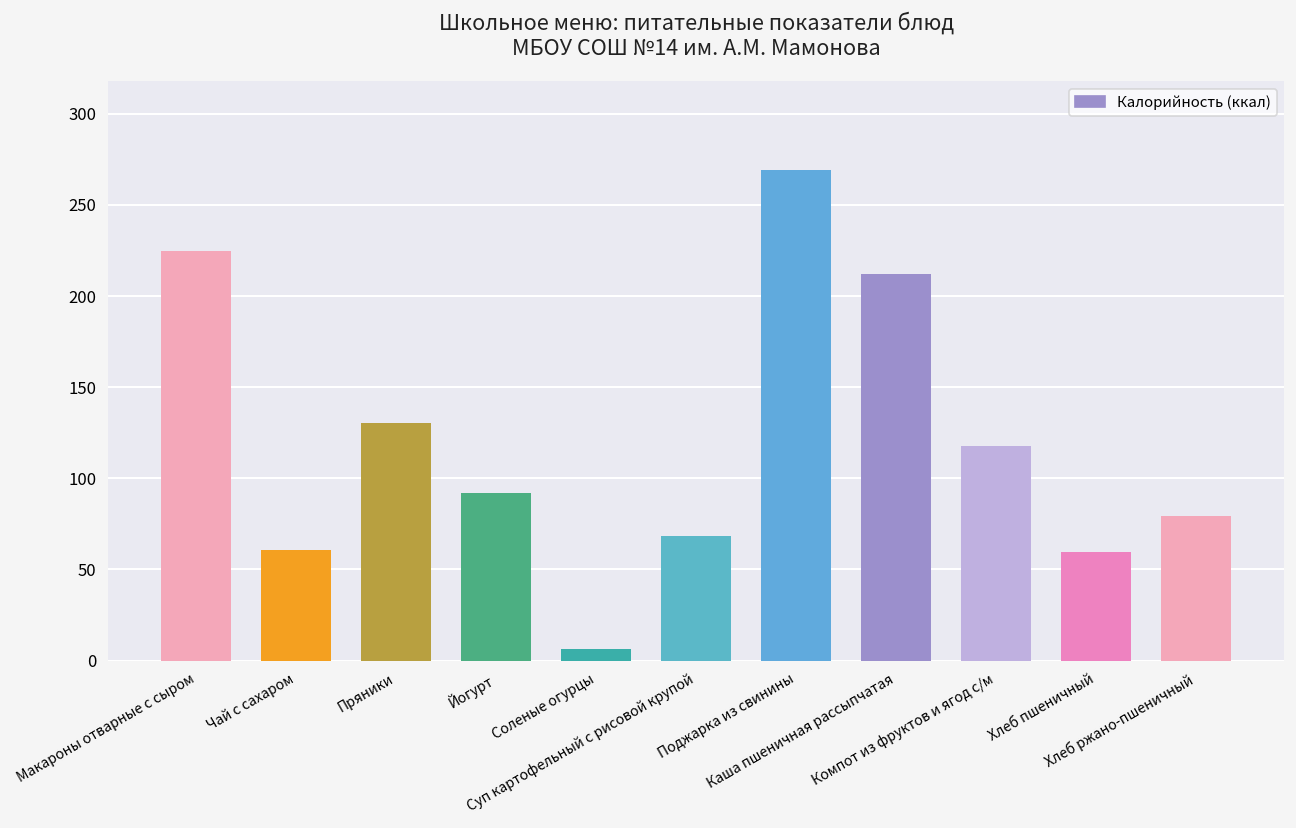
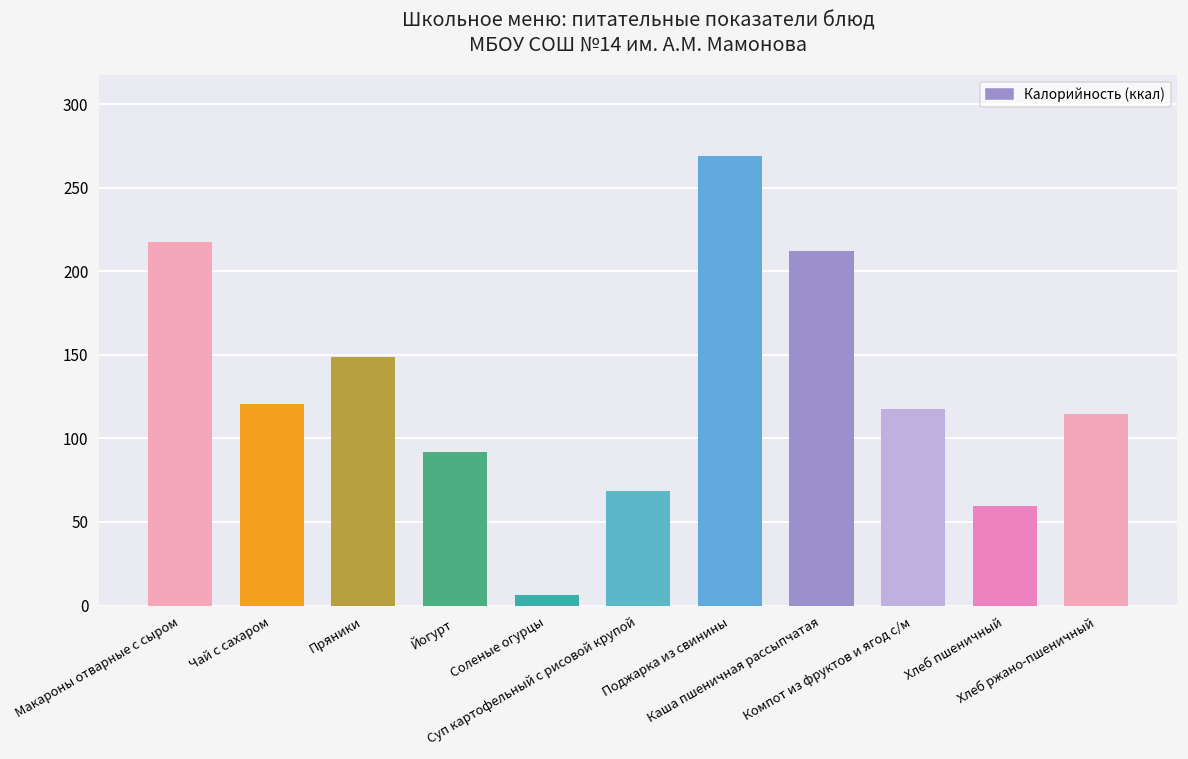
Макароны отварные с сыром: 225 -> 218
Чай с сахаром: 60 -> 121
Пряники: 130 -> 149
Хлеб ржано-пшеничный: 79 -> 115
